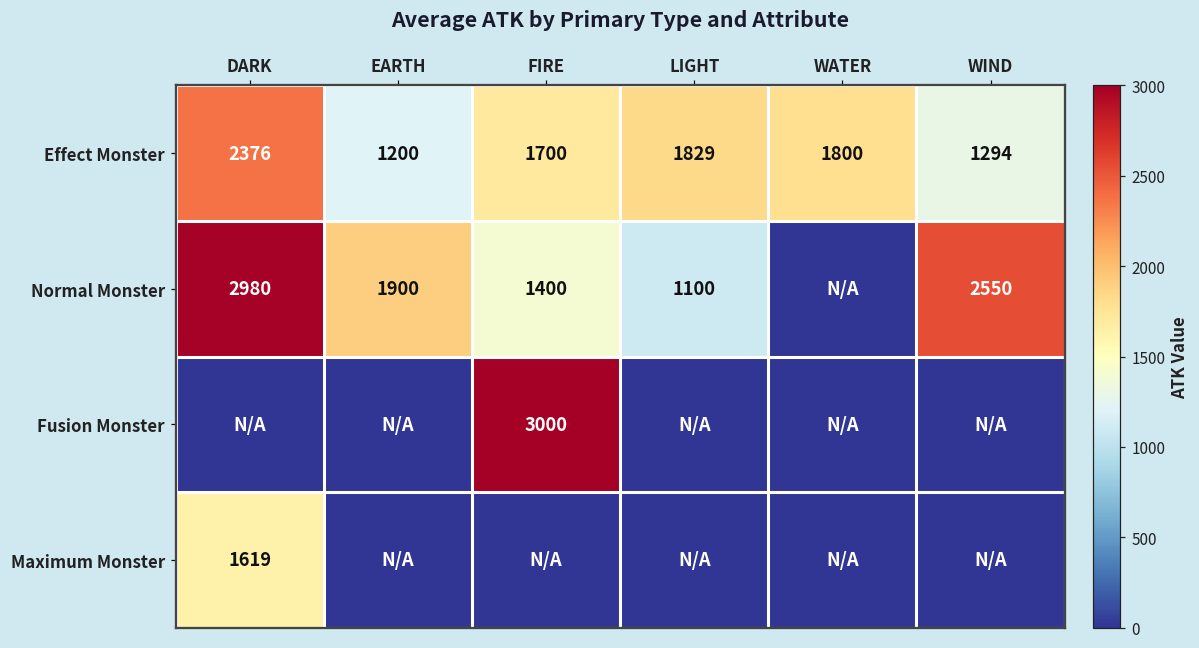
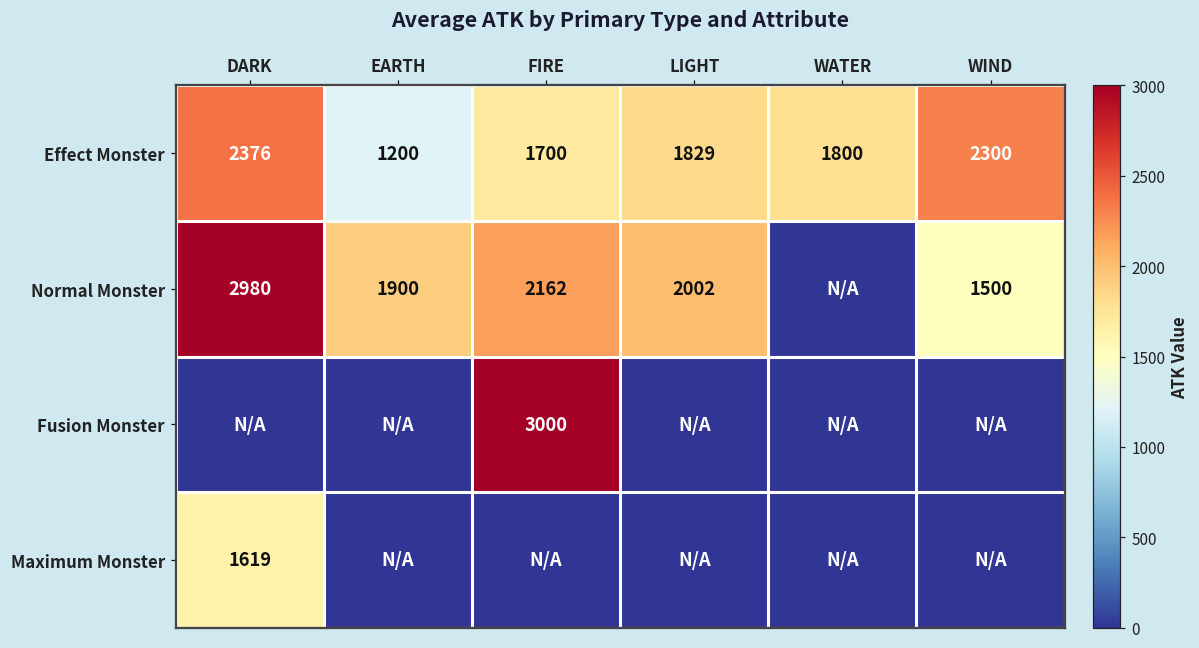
Effect Monster, WIND: 1294 -> 2300
Normal Monster, FIRE: 1400 -> 2162
Normal Monster, LIGHT: 1100 -> 2002
Normal Monster, WIND: 2550 -> 1500
